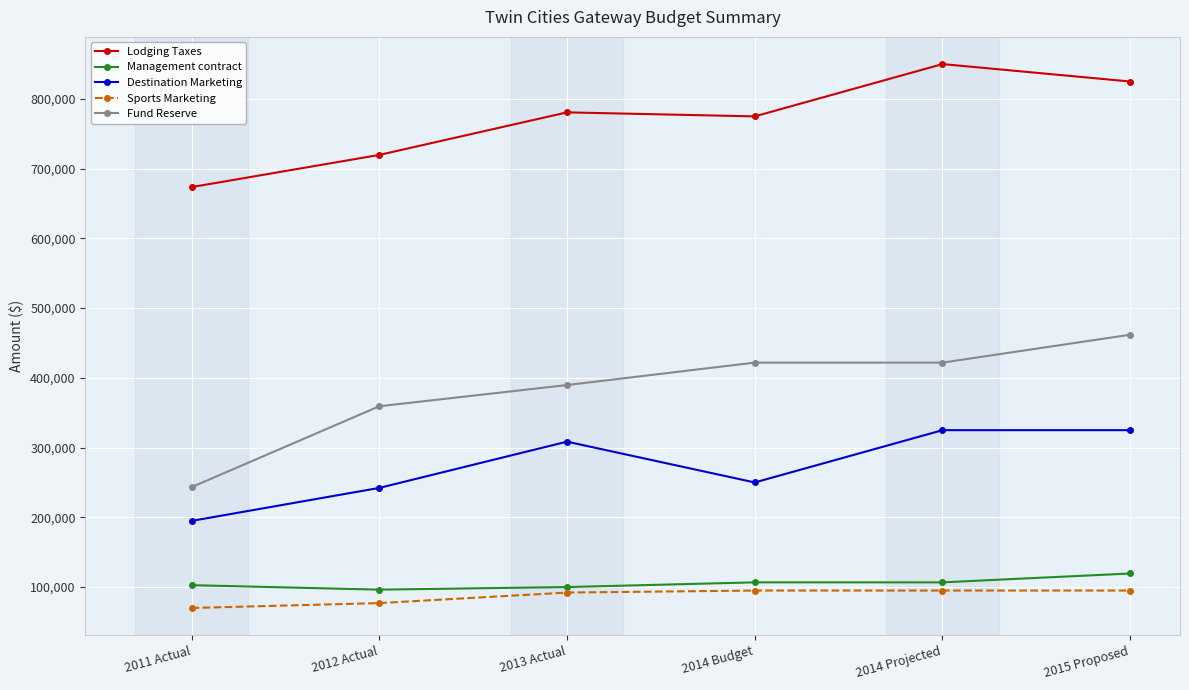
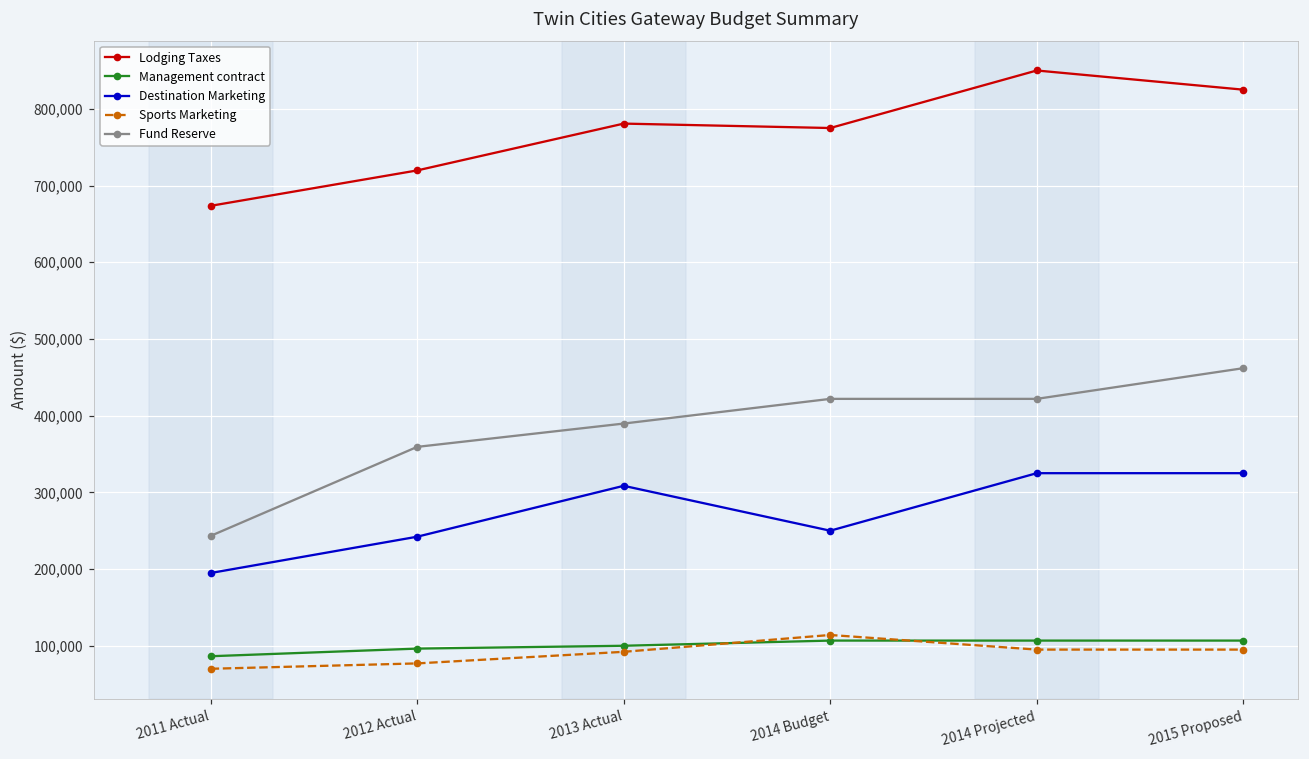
Management contract, 2011 Actual: 100,000 -> 90,000
Sports Marketing, 2014 Budget: 100,000 -> 110,000
Management contract, 2015 Proposed: 120,000 -> 110,000
